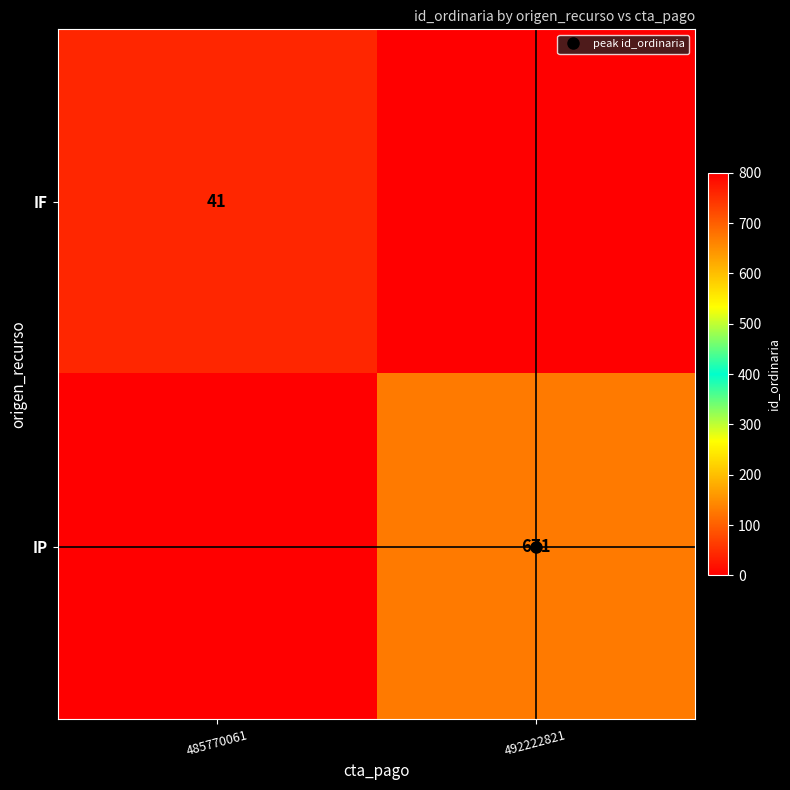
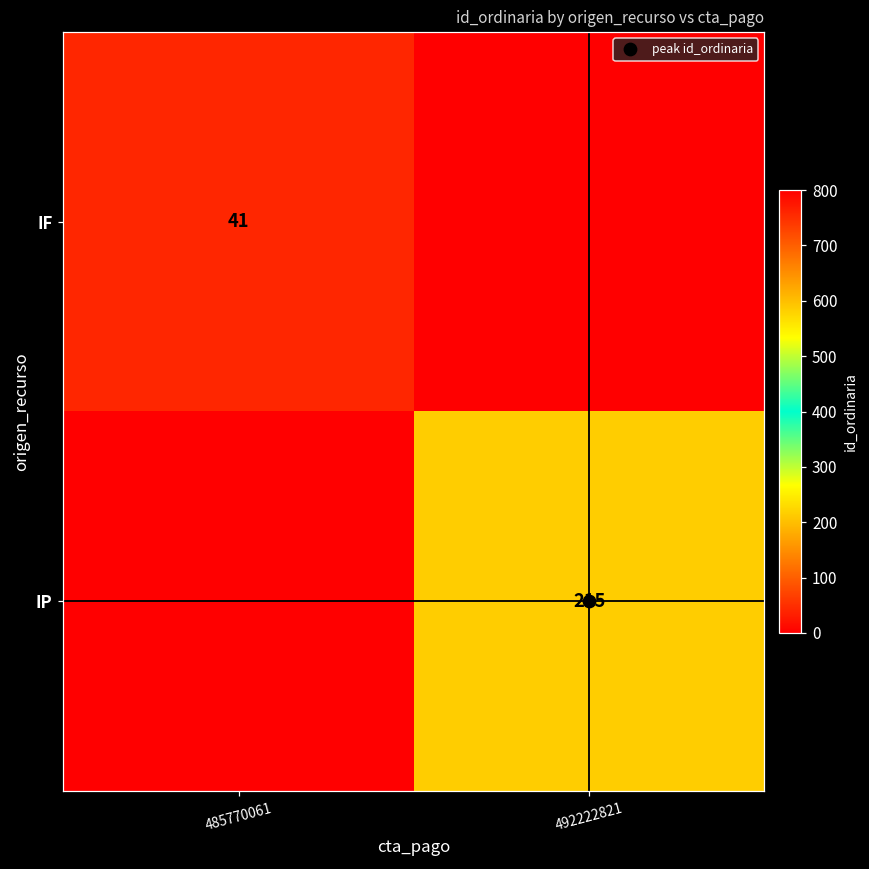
IP, 492222821: 671 -> 215
